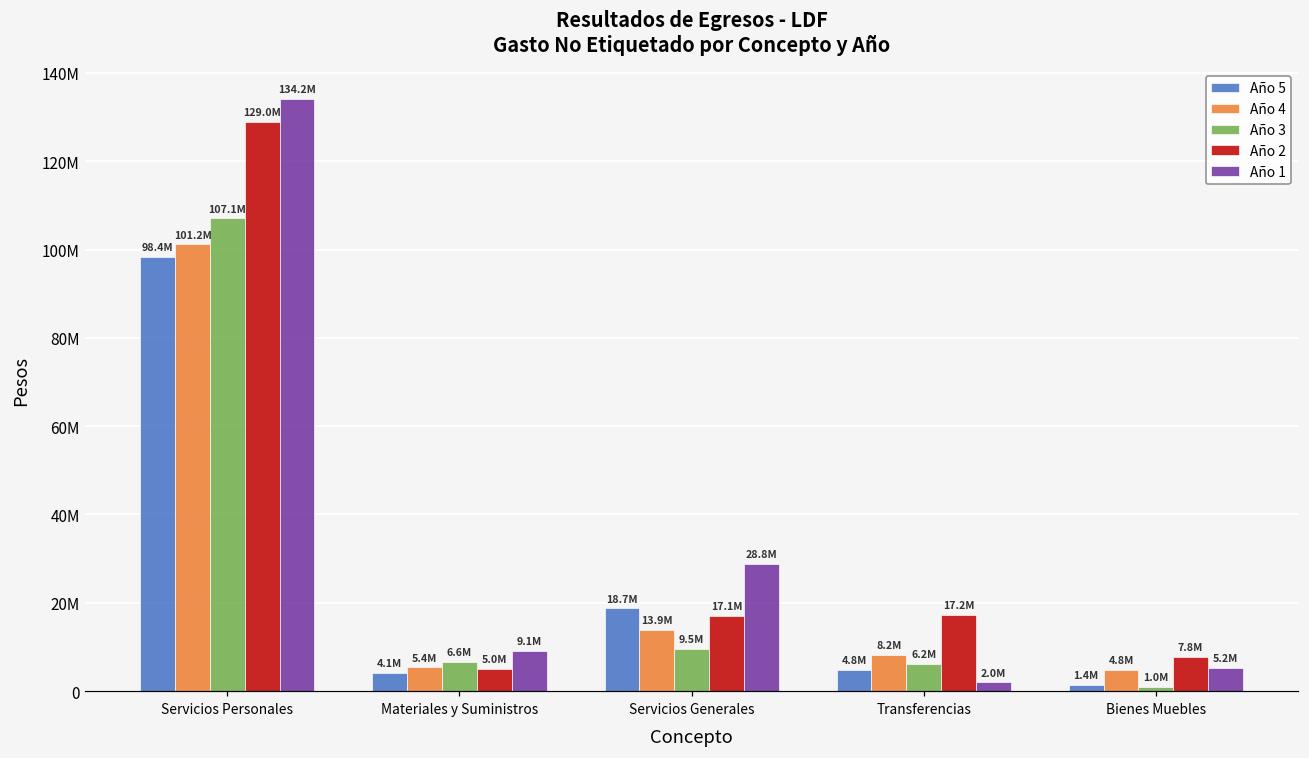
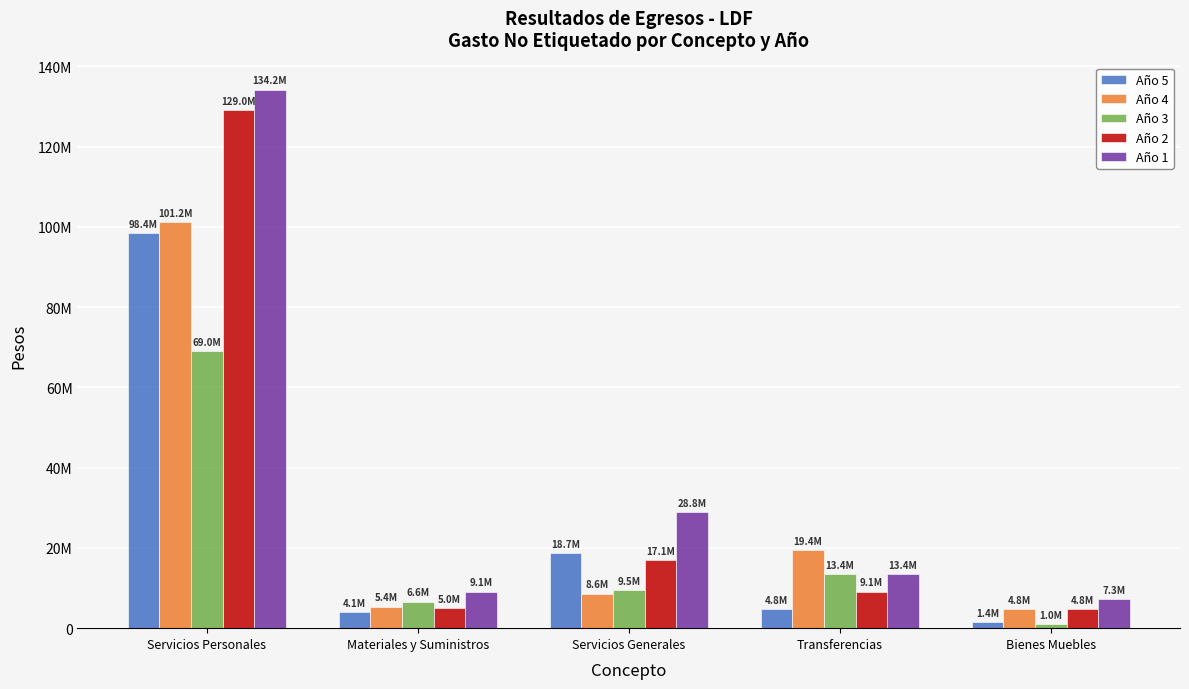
Año 3, Servicios Personales: 107.1M -> 69.0M
Año 4, Servicios Generales: 13.9M -> 8.6M
Año 4, Transferencias: 8.2M -> 19.4M
Año 3, Transferencias: 6.2M -> 13.4M
Año 2, Transferencias: 17.2M -> 9.1M
Año 1, Transferencias: 2.0M -> 13.4M
Año 2, Bienes Muebles: 7.8M -> 4.8M
Año 1, Bienes Muebles: 5.2M -> 7.3M
